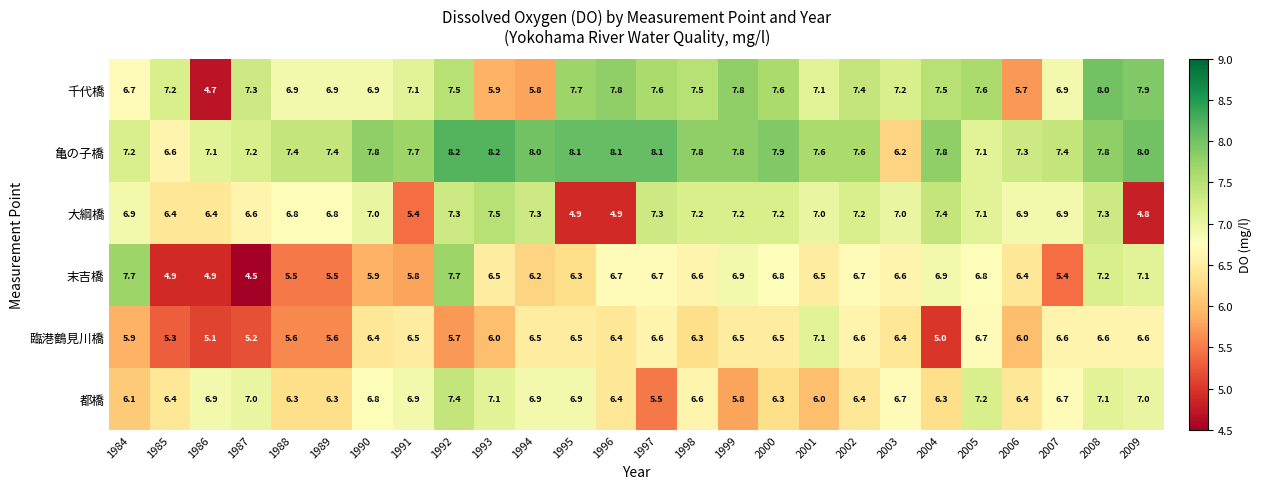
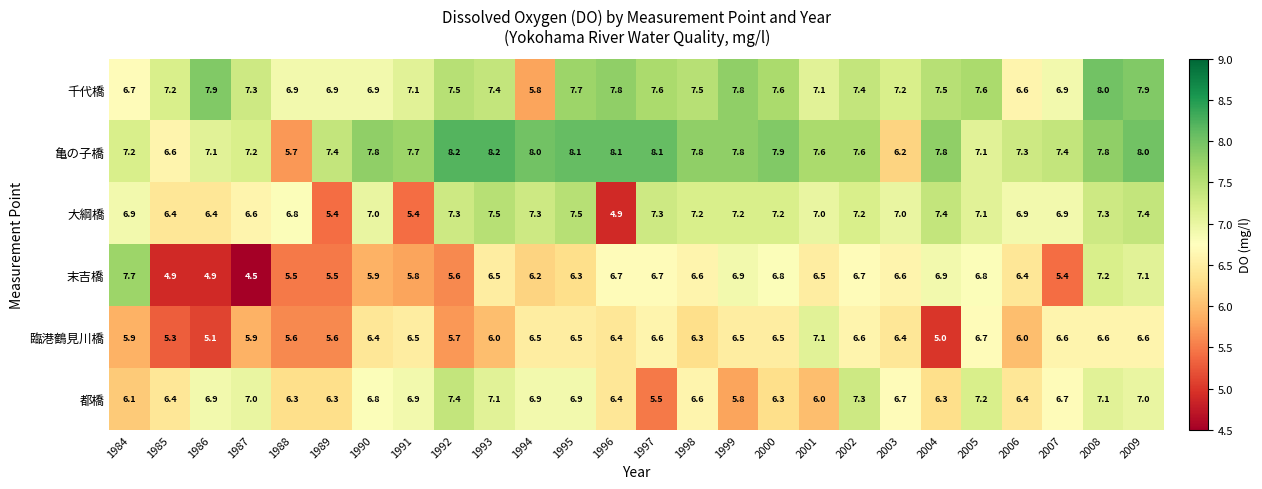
千代橋, 1986: 4.7 -> 7.9
千代橋, 1993: 5.9 -> 7.4
千代橋, 2006: 5.7 -> 6.6
亀の子橋, 1988: 7.4 -> 5.7
大綱橋, 1989: 6.8 -> 5.4
大綱橋, 1995: 4.9 -> 7.5
大綱橋, 2009: 4.8 -> 7.4
末吉橋, 1992: 7.7 -> 5.6
臨港鶴見川橋, 1987: 5.2 -> 5.9
都橋, 2002: 6.4 -> 7.3
